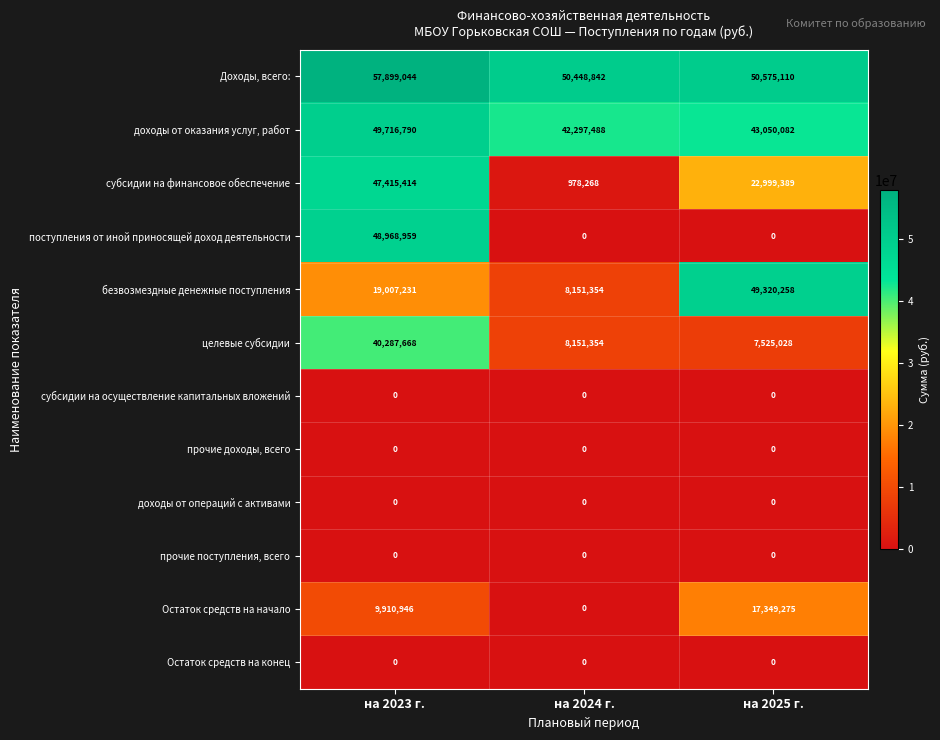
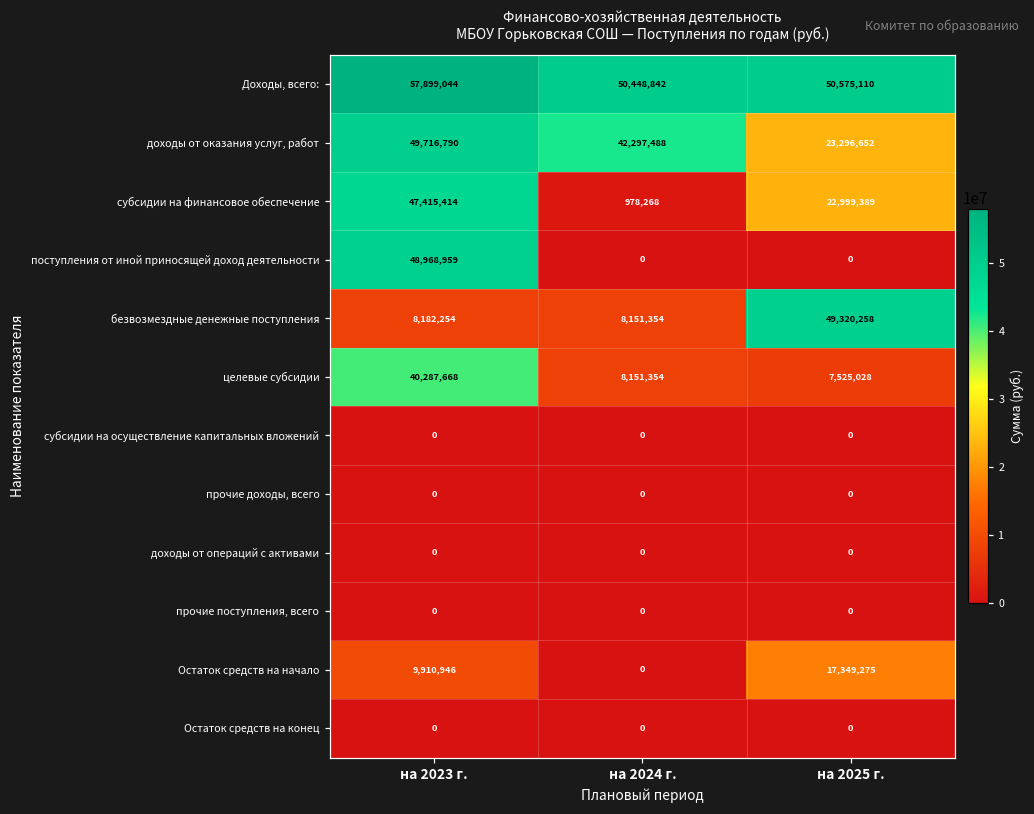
доходы от оказания услуг, работ, на 2025 г.: 43,050,082 -> 23,296,652
безвозмездные денежные поступления, на 2023 г.: 19,007,231 -> 8,182,254
